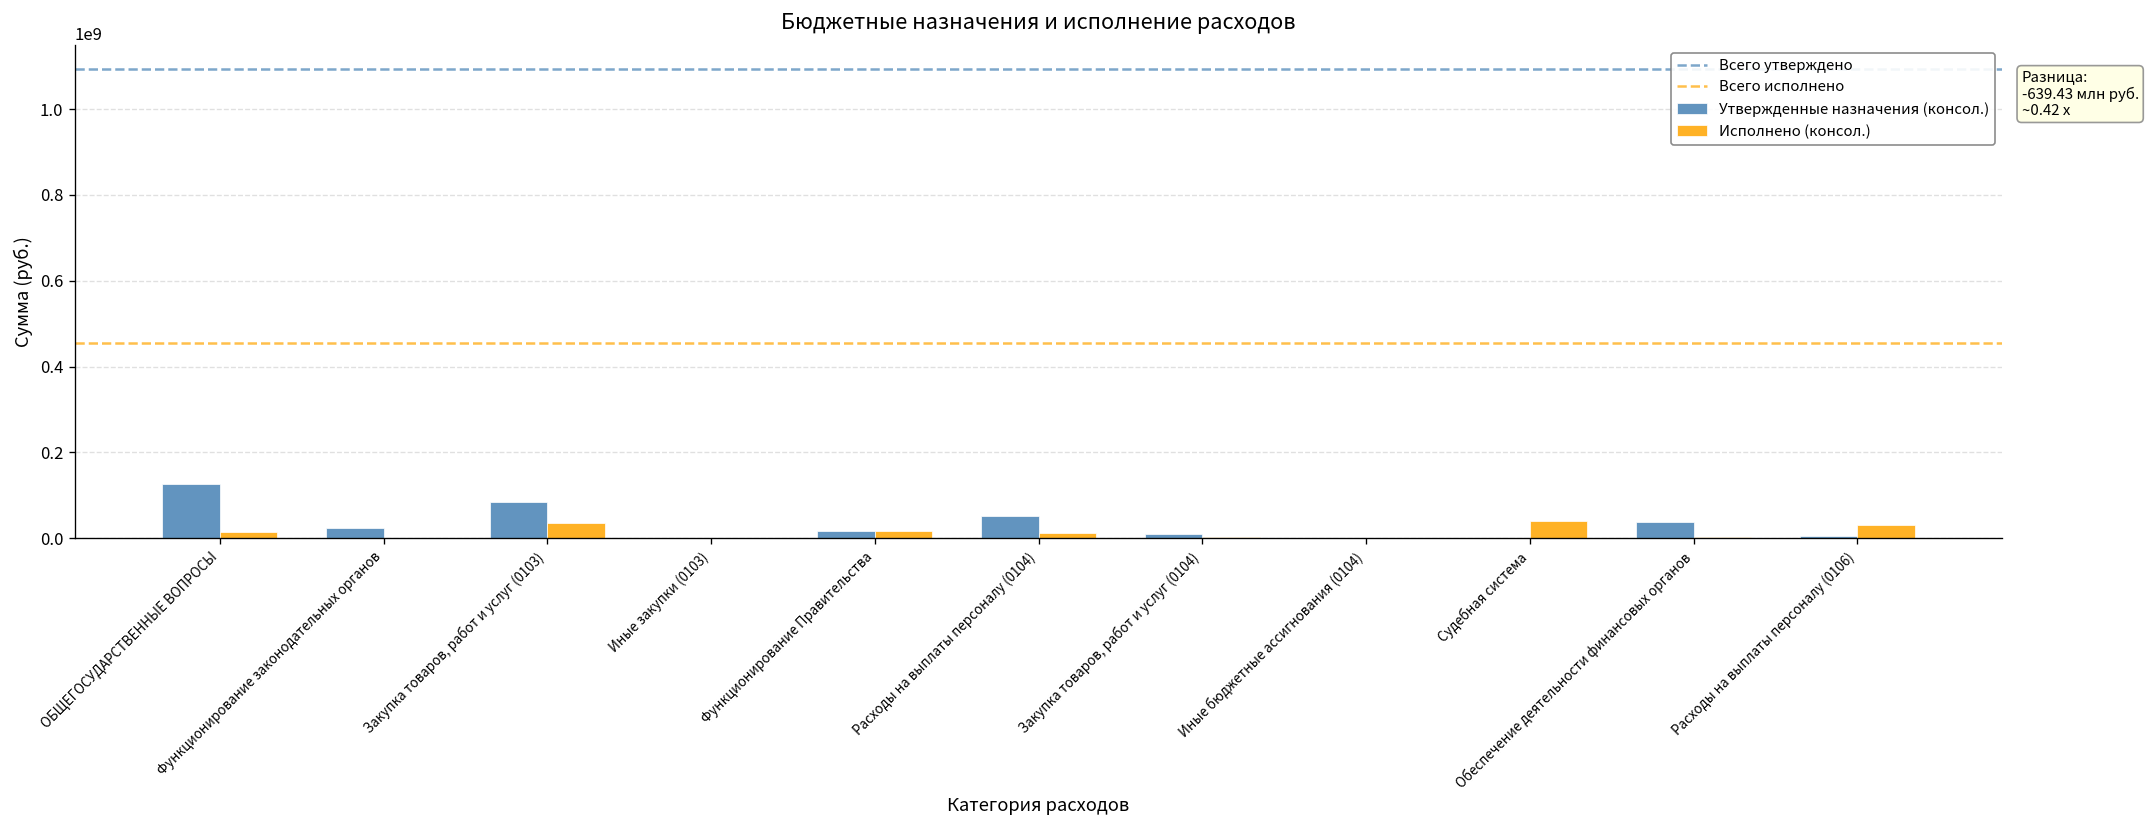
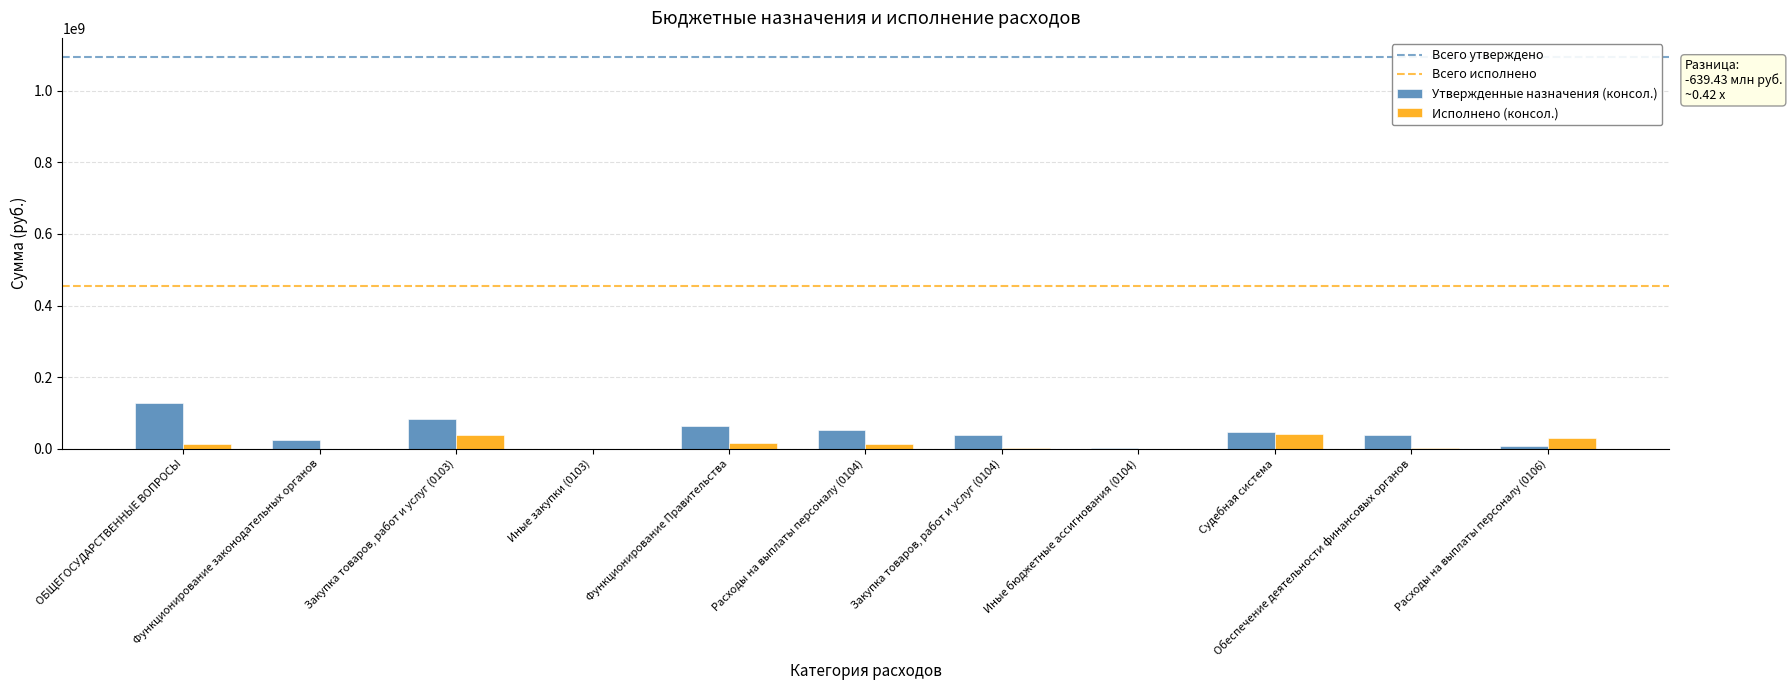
Утвержденные назначения (консол.), Функционирование Правительства: 20000000 -> 60000000
Утвержденные назначения (консол.), Закупка товаров, работ и услуг (0104): 10000000 -> 40000000
Утвержденные назначения (консол.), Судебная система: 0 -> 50000000
